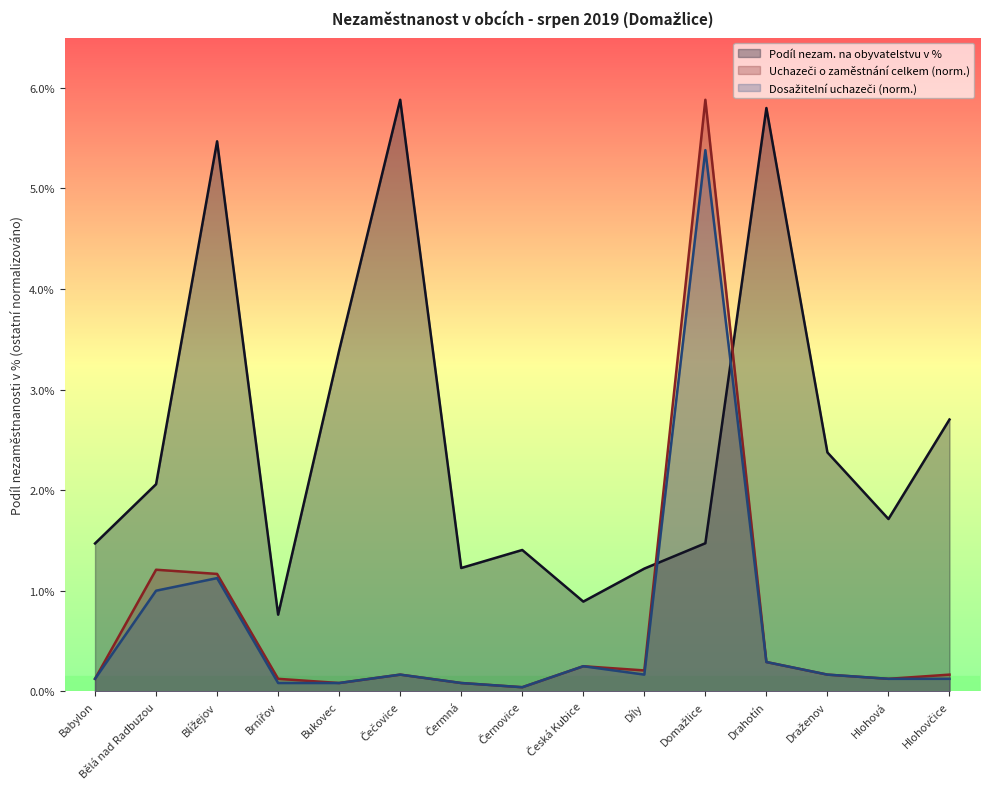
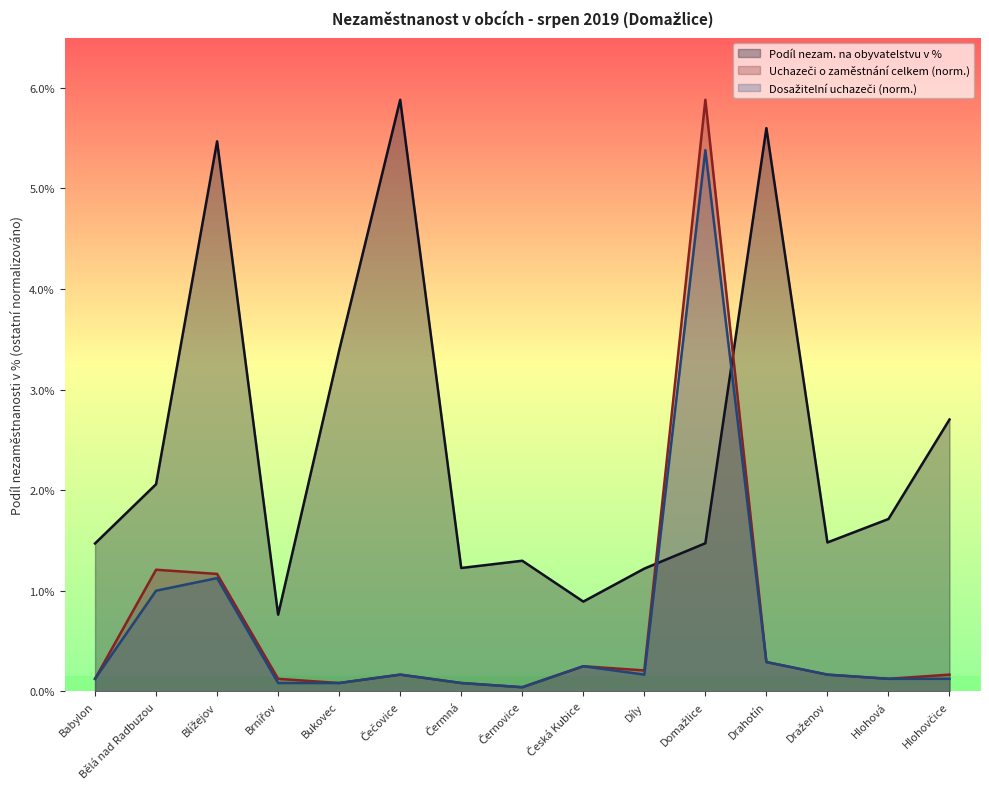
Podíl nezam. na obyvatelstvu v %, Černovice: 1.41% -> 1.30%
Podíl nezam. na obyvatelstvu v %, Drahotín: 5.8% -> 5.6%
Podíl nezam. na obyvatelstvu v %, Draženov: 2.38% -> 1.48%
